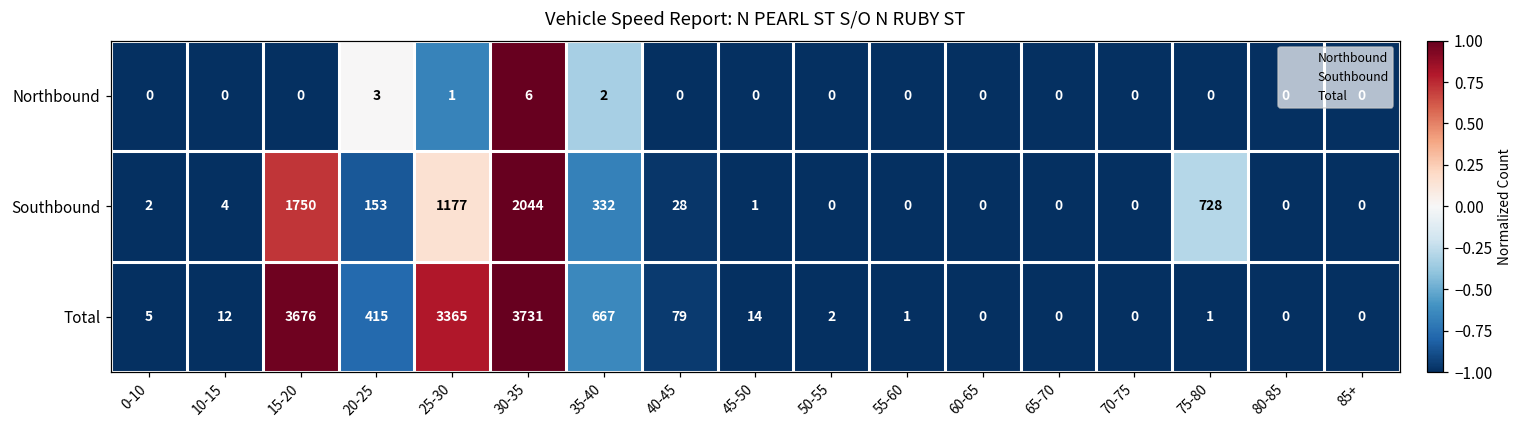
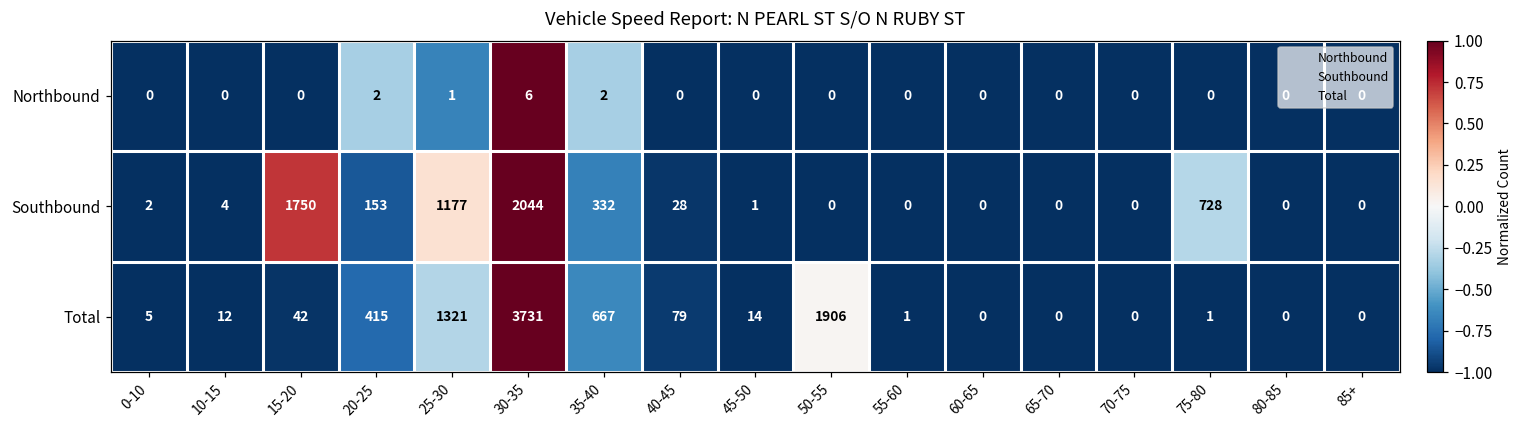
Northbound, 20-25: 3 -> 2
Total, 15-20: 3676 -> 42
Total, 25-30: 3365 -> 1321
Total, 50-55: 2 -> 1906
